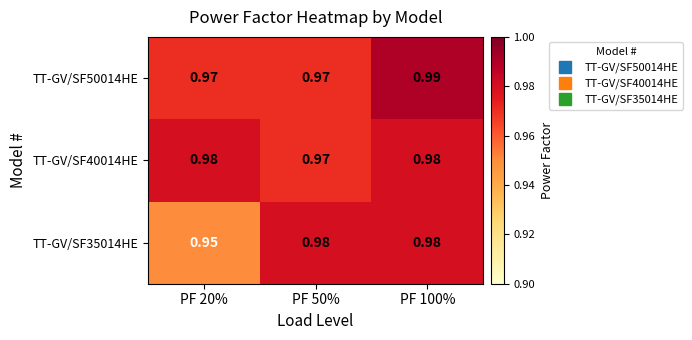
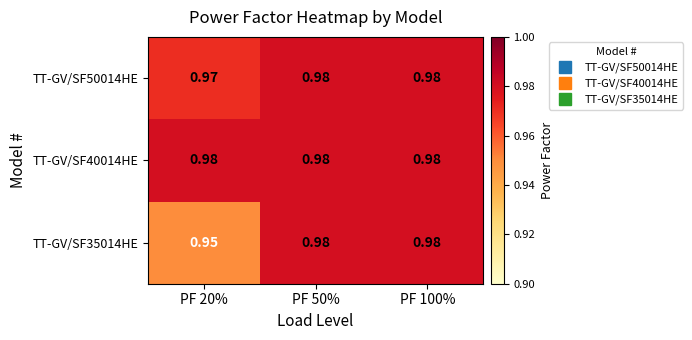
TT-GV/SF50014HE, PF 50%: 0.97 -> 0.98
TT-GV/SF50014HE, PF 100%: 0.99 -> 0.98
TT-GV/SF40014HE, PF 50%: 0.97 -> 0.98
